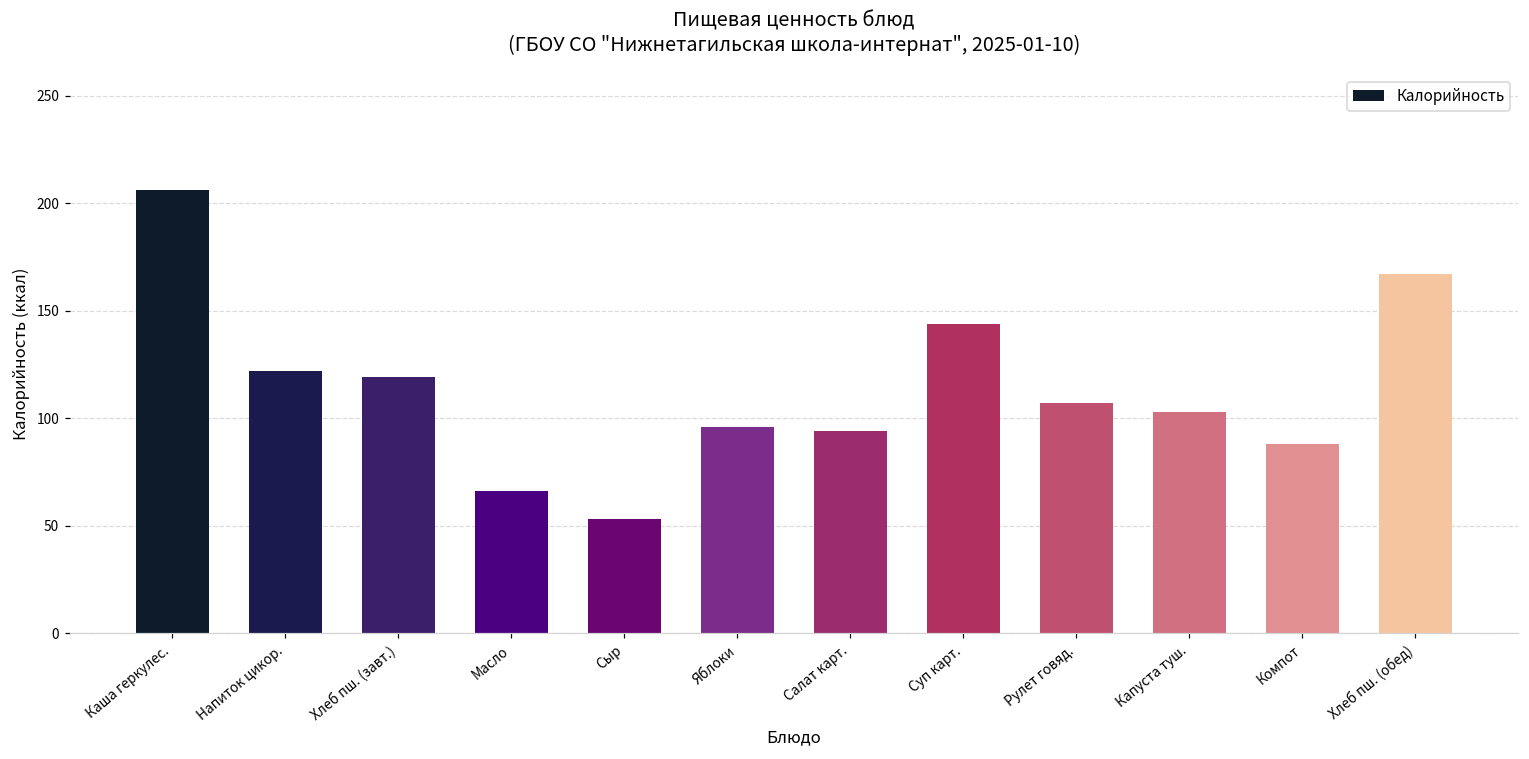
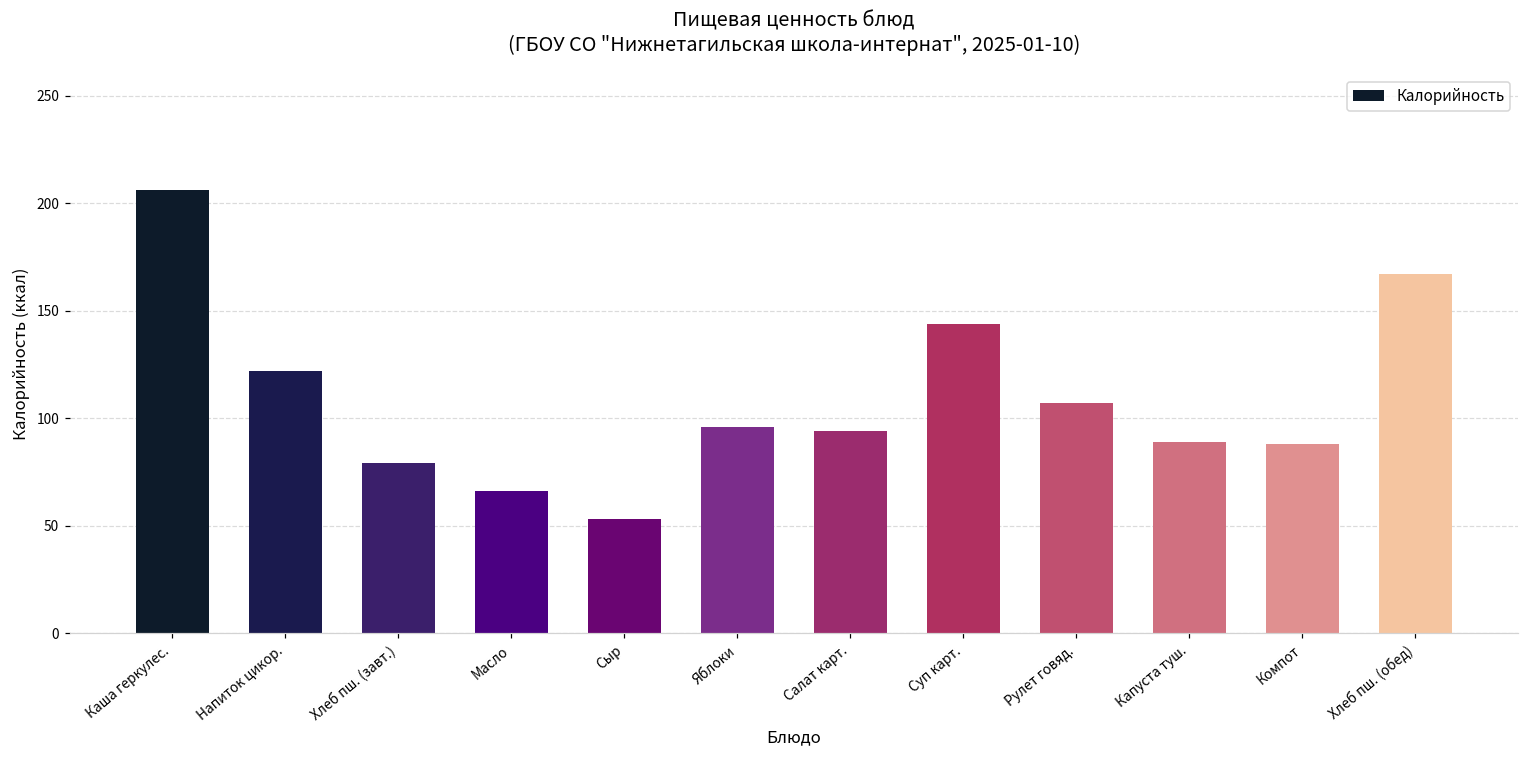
Хлеб пш. (завт.): 119 -> 79
Капуста туш.: 103 -> 89
